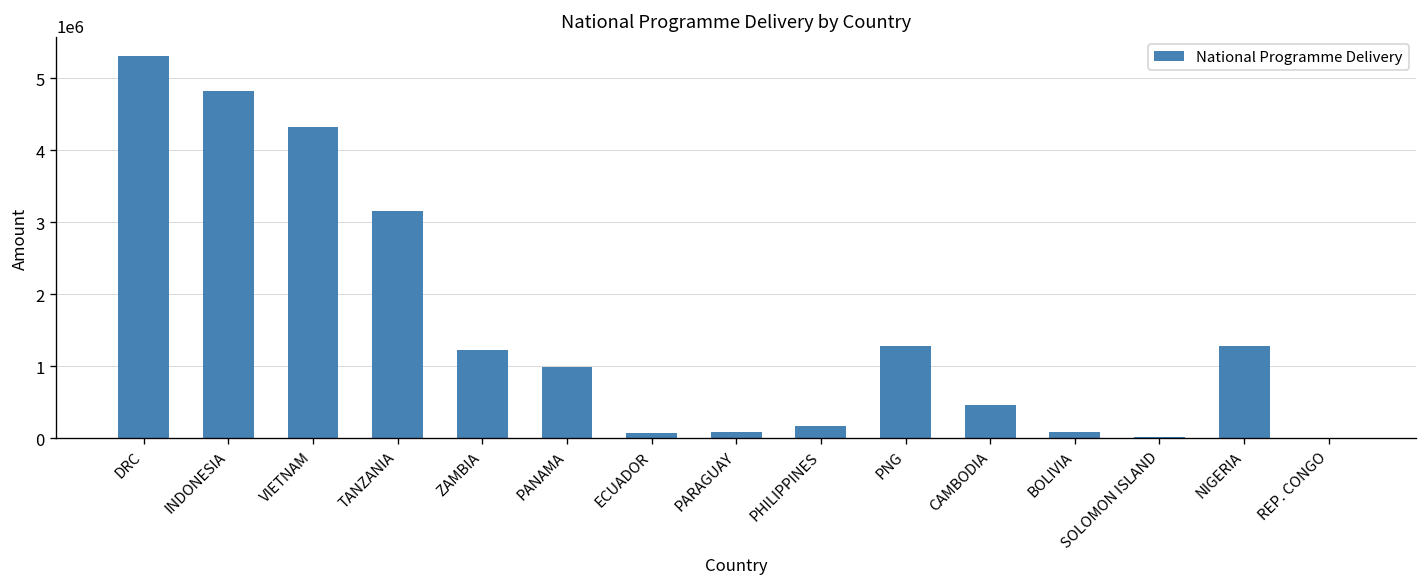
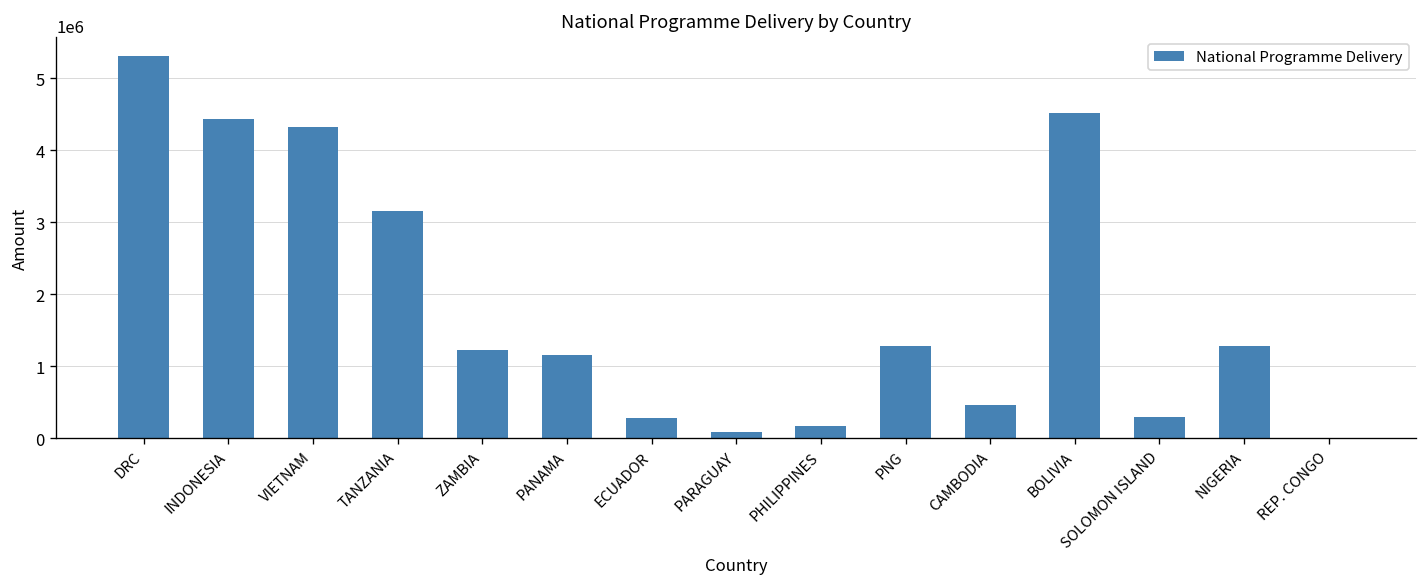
INDONESIA: 4800000 -> 4400000
PANAMA: 1000000 -> 1200000
ECUADOR: 100000 -> 300000
BOLIVIA: 100000 -> 4500000
SOLOMON ISLAND: 0 -> 300000
